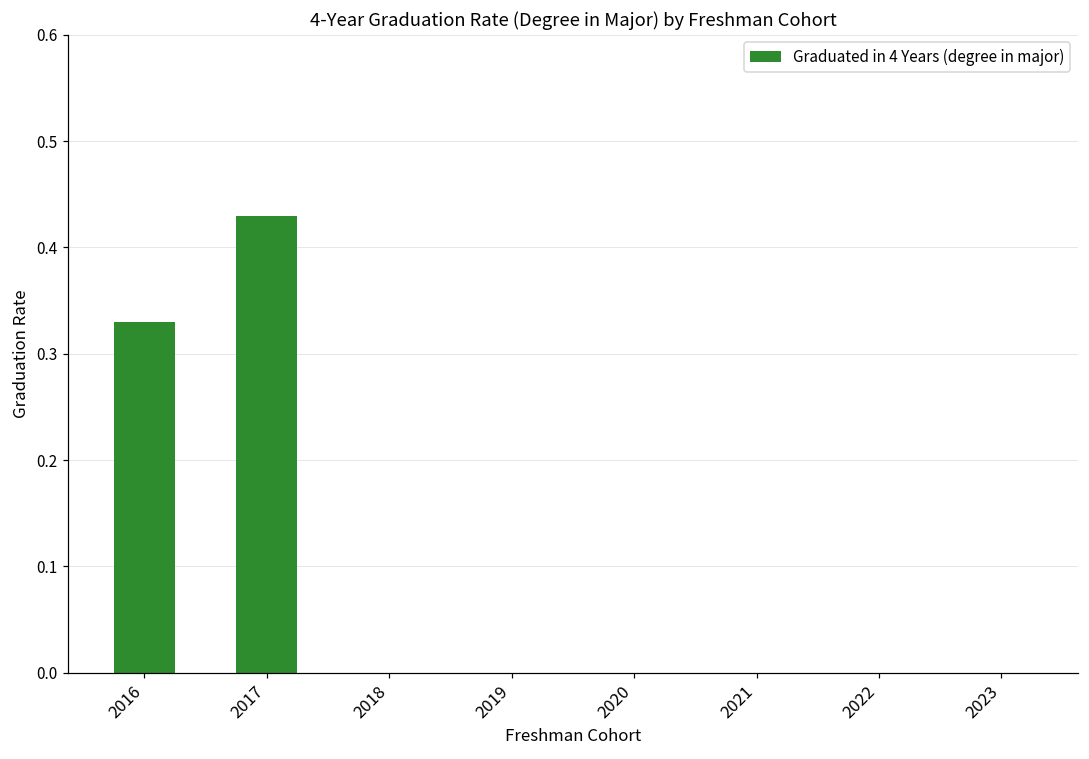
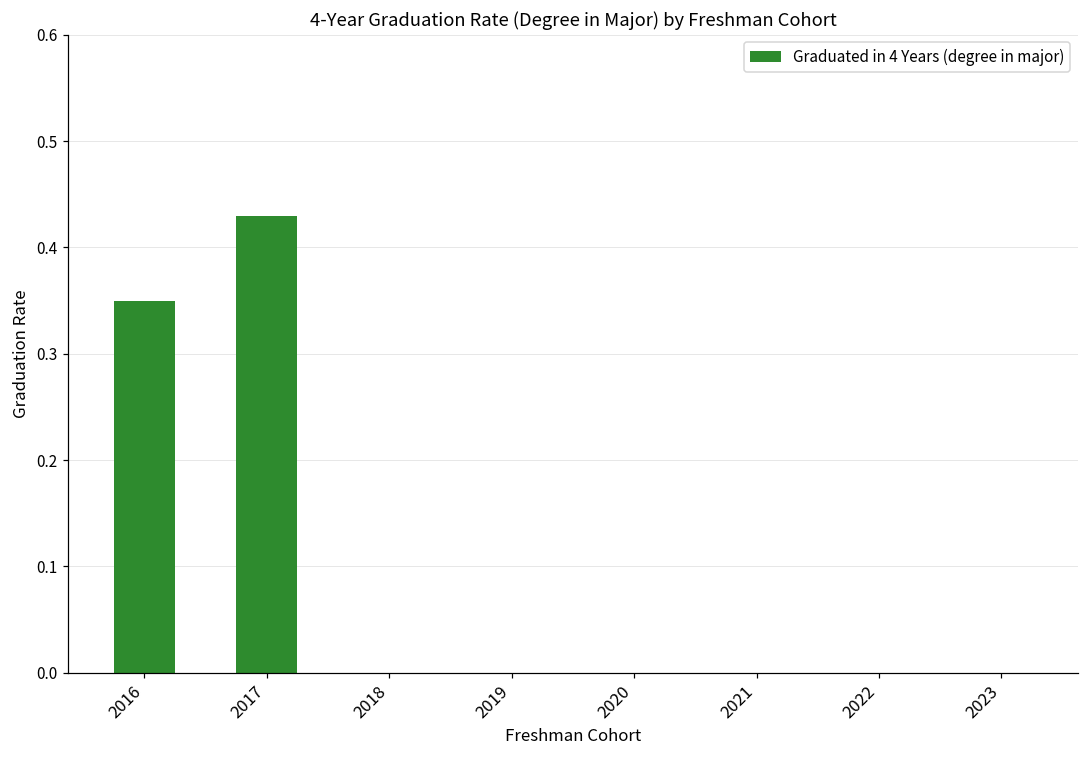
2016: 0.33 -> 0.35
